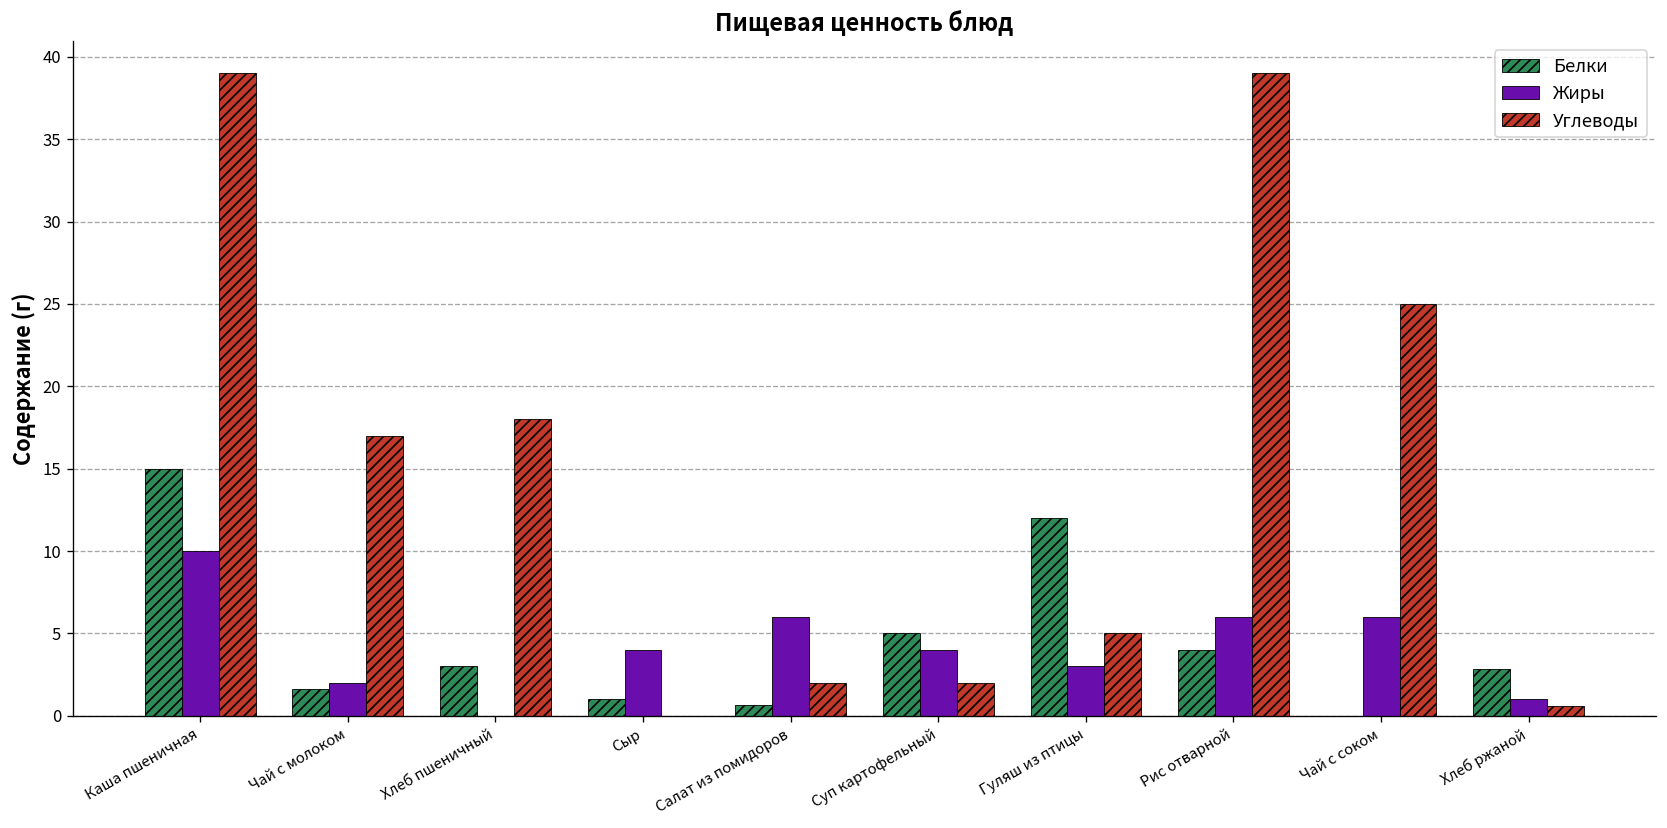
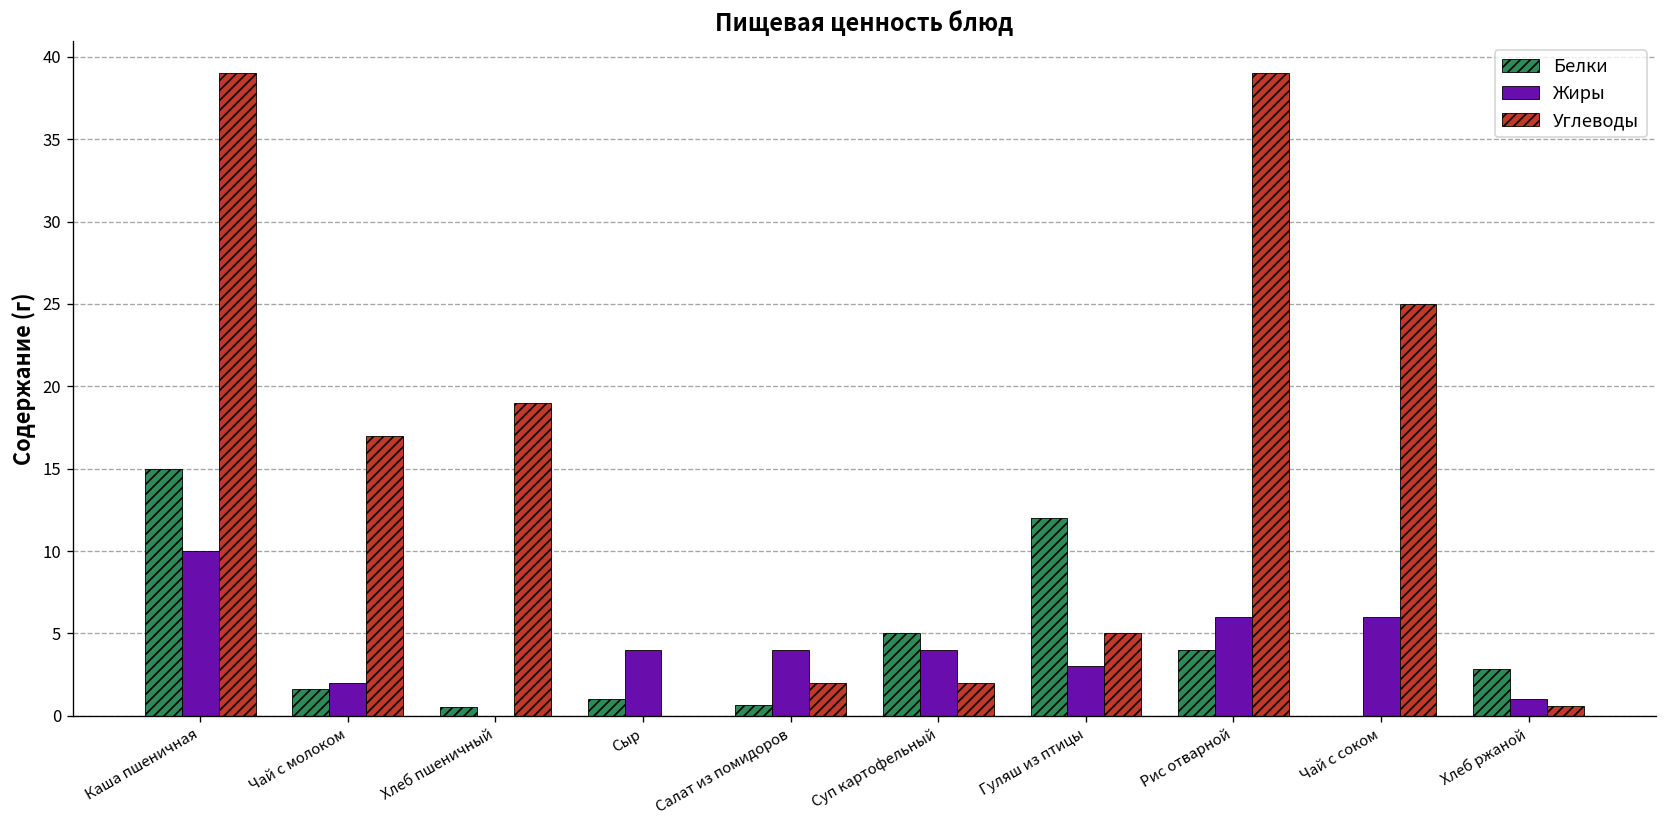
Белки, Хлеб пшеничный: 3.0 -> 0.5
Углеводы, Хлеб пшеничный: 18 -> 19
Жиры, Салат из помидоров: 6 -> 4
